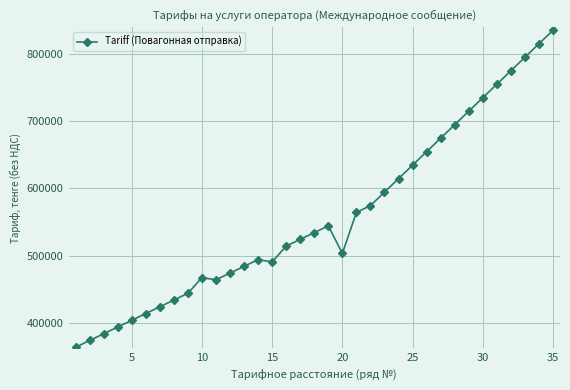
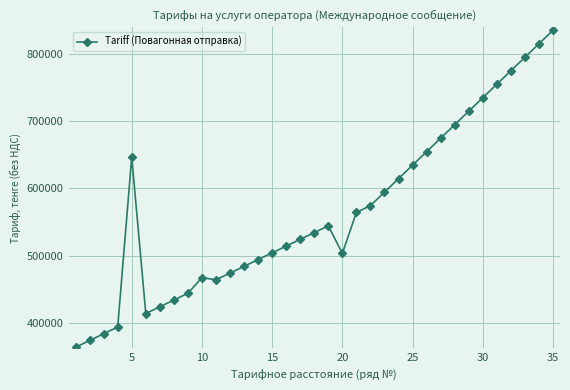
5: 400000 -> 650000
15: 490000 -> 500000
